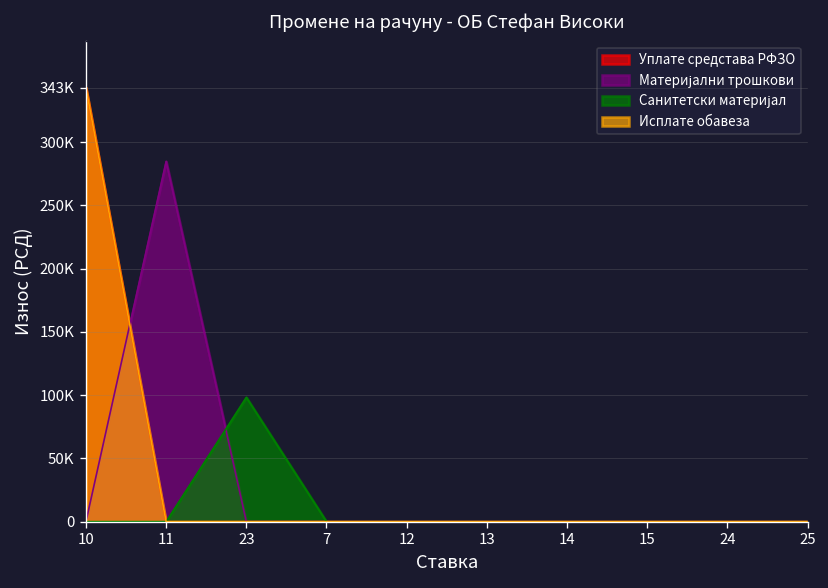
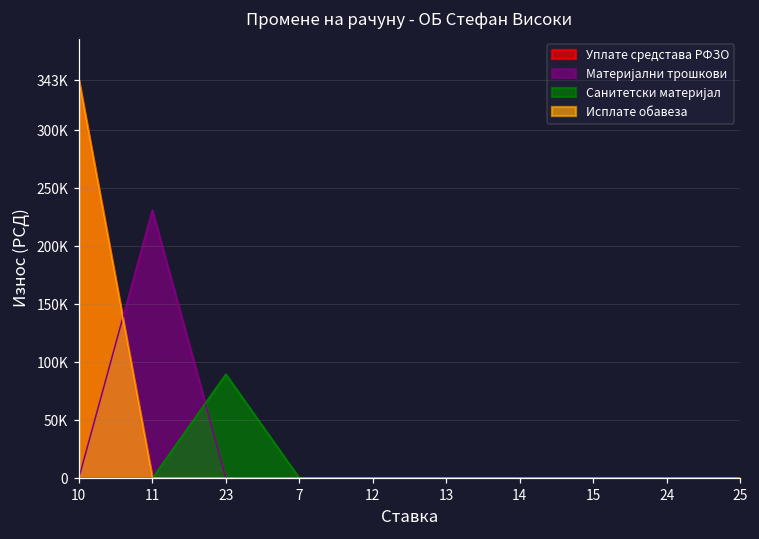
Материјални трошкови, 11: 285000 -> 231000
Санитетски материјал, 23: 98000 -> 90000
